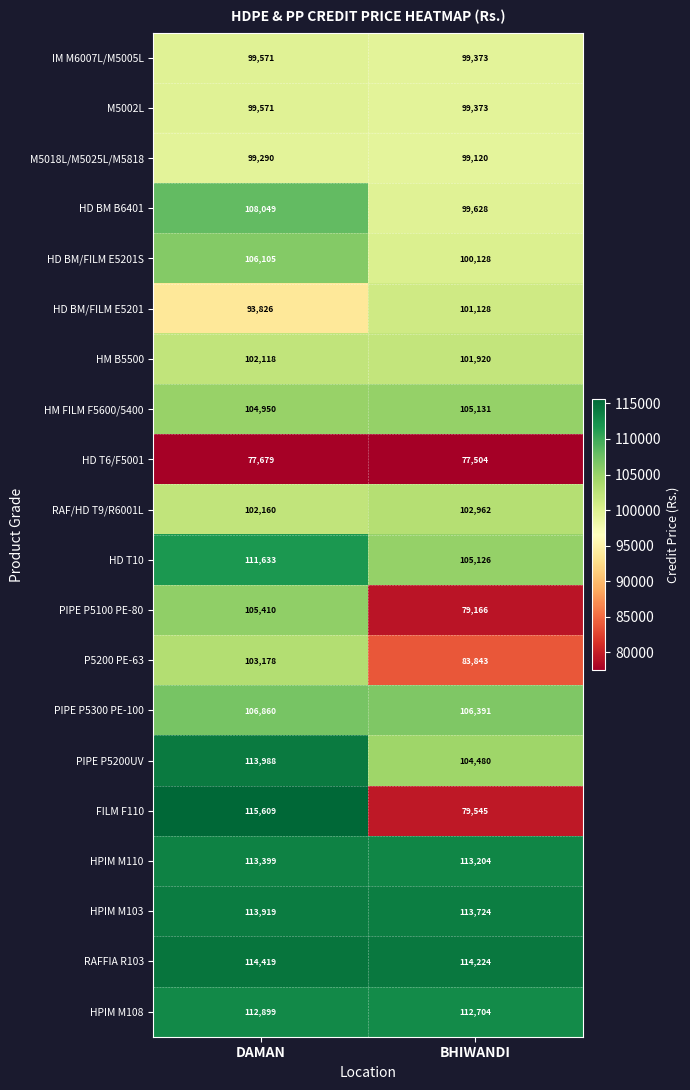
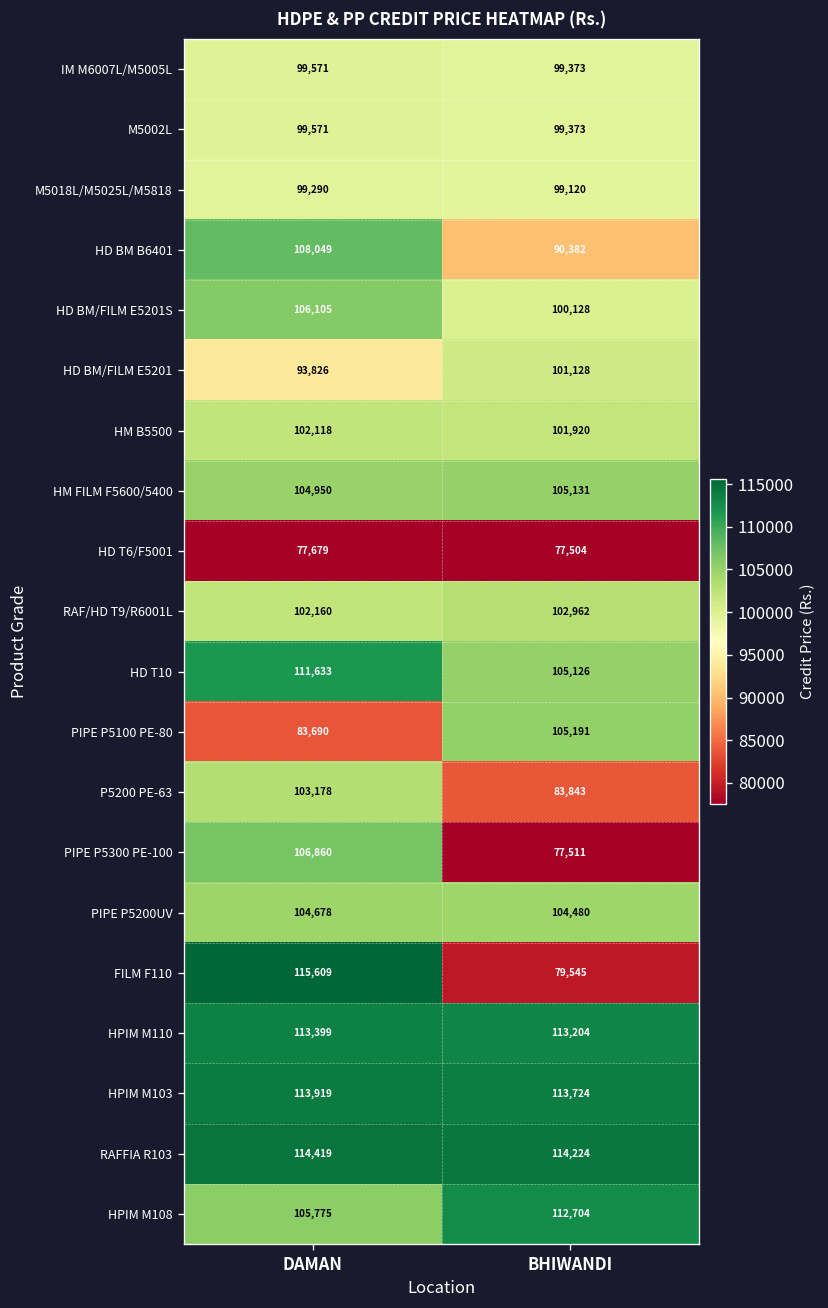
HD BM B6401, BHIWANDI: 99,628 -> 90,382
PIPE P5100 PE-80, DAMAN: 105,410 -> 83,690
PIPE P5100 PE-80, BHIWANDI: 79,166 -> 105,191
PIPE P5300 PE-100, BHIWANDI: 106,391 -> 77,511
PIPE P5200UV, DAMAN: 113,988 -> 104,678
HPIM M108, DAMAN: 112,899 -> 105,775
